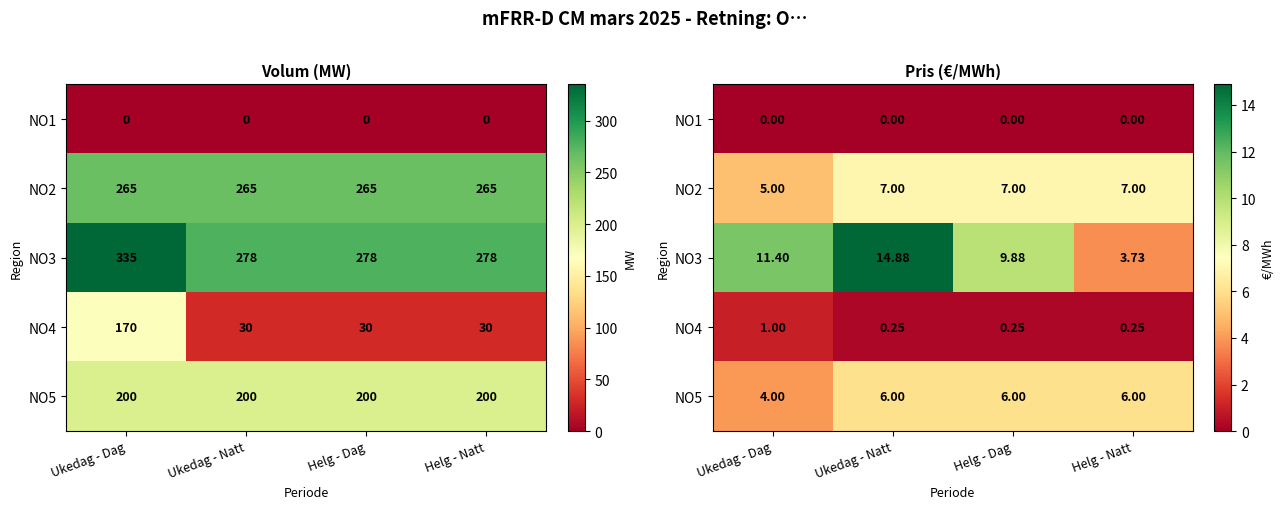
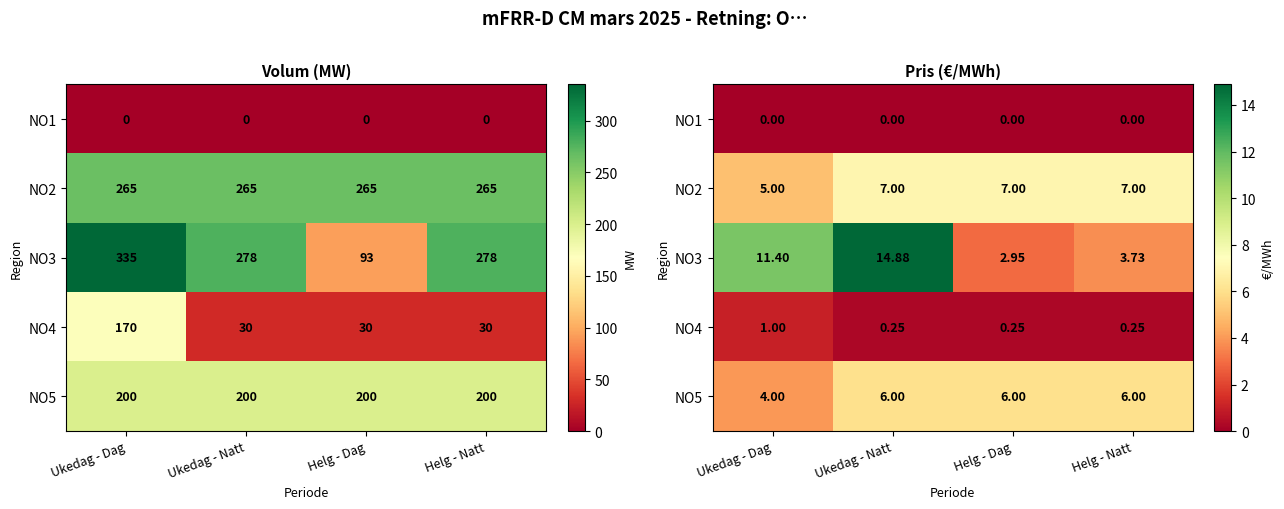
Volum (MW), NO3, Helg - Dag: 278 -> 93
Pris (€/MWh), NO3, Helg - Dag: 9.88 -> 2.95
